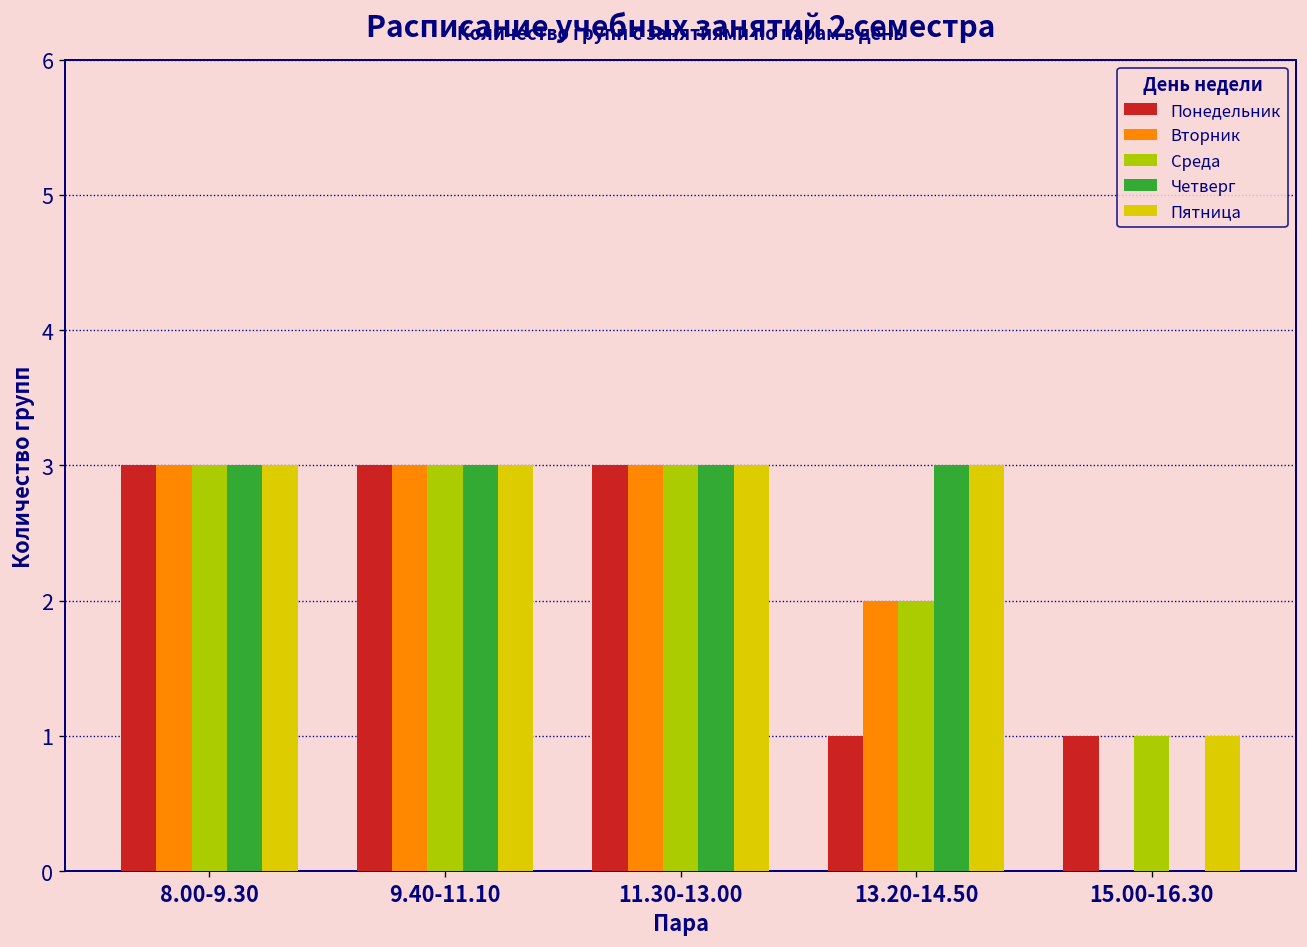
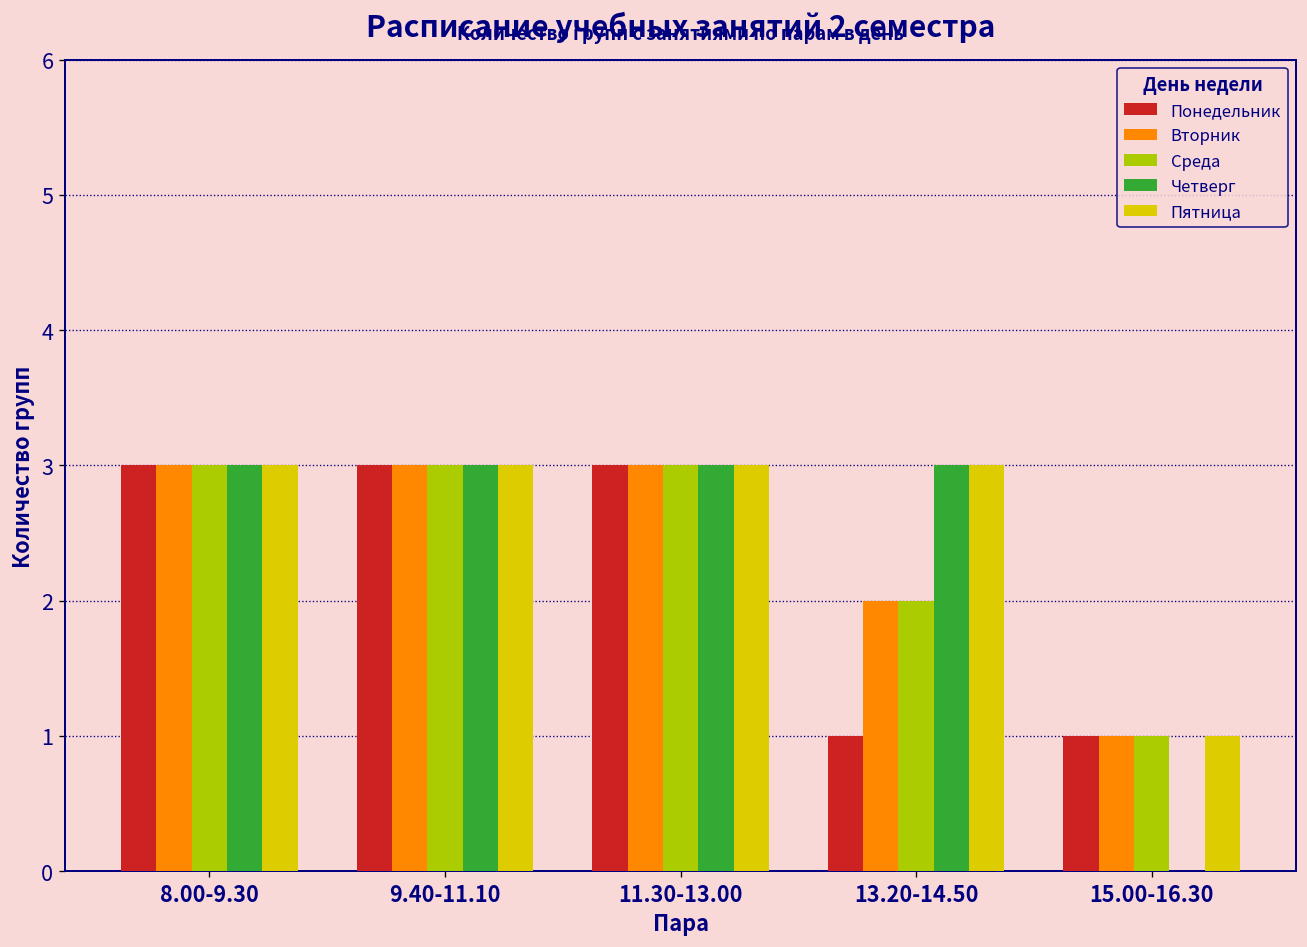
Вторник, 15.00-16.30: 0 -> 1
